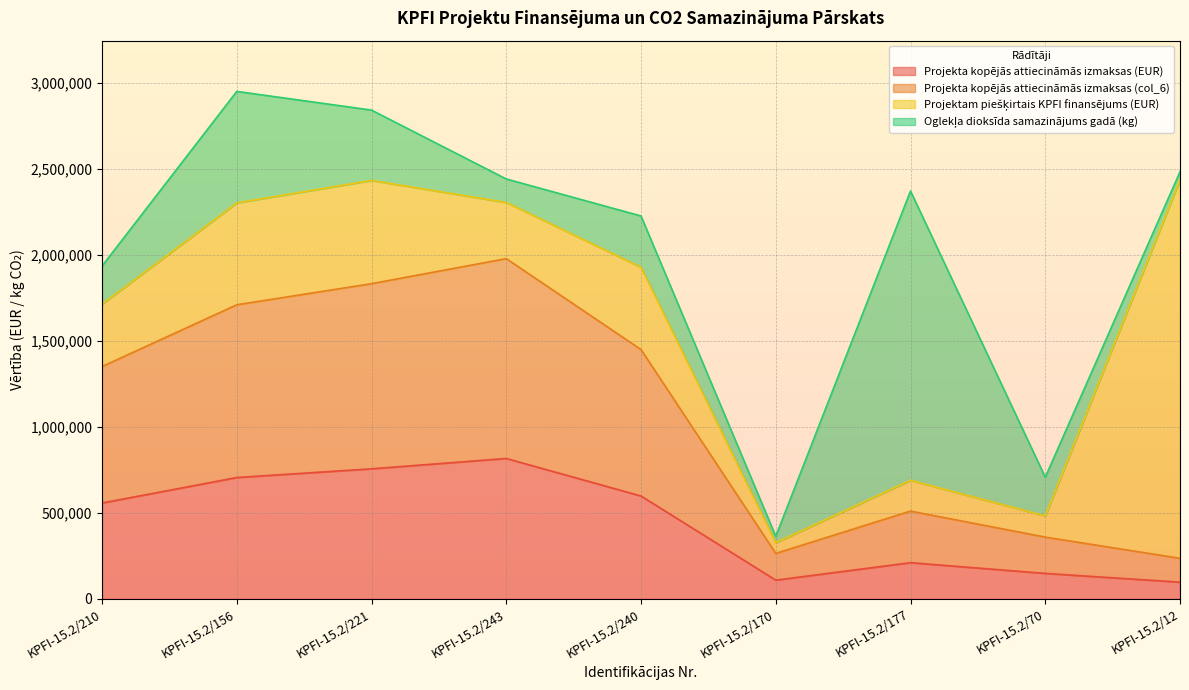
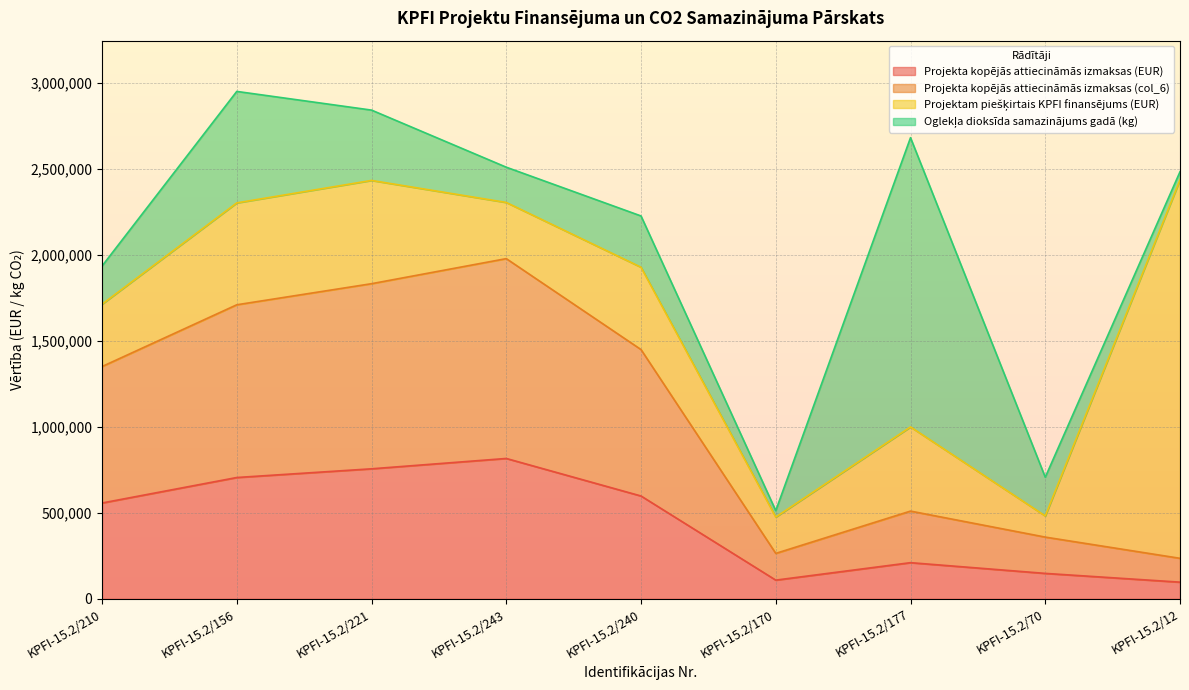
Oglekļa dioksīda samazinājums gadā (kg), KPFI-15.2/243: 140,000 -> 200,000
Projektam piešķirtais KPFI finansējums (EUR), KPFI-15.2/170: 60,000 -> 210,000
Projektam piešķirtais KPFI finansējums (EUR), KPFI-15.2/177: 180,000 -> 490,000
